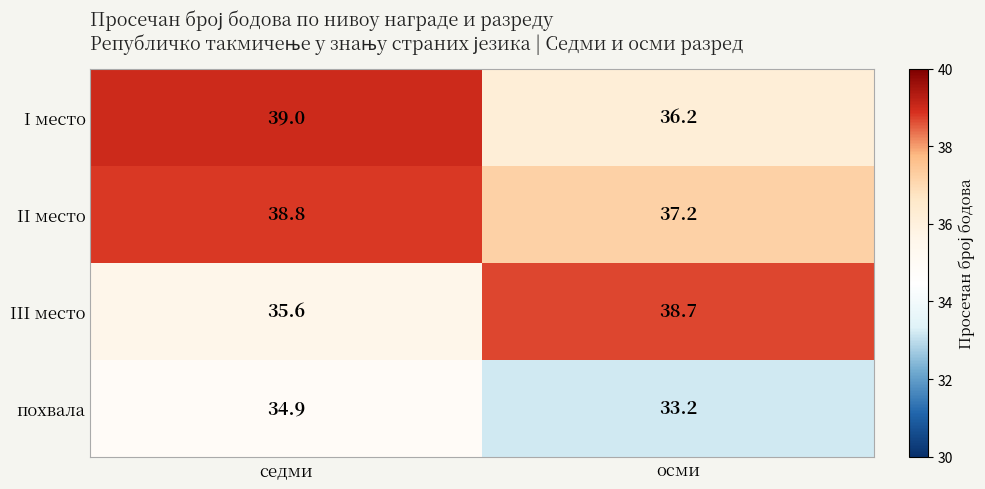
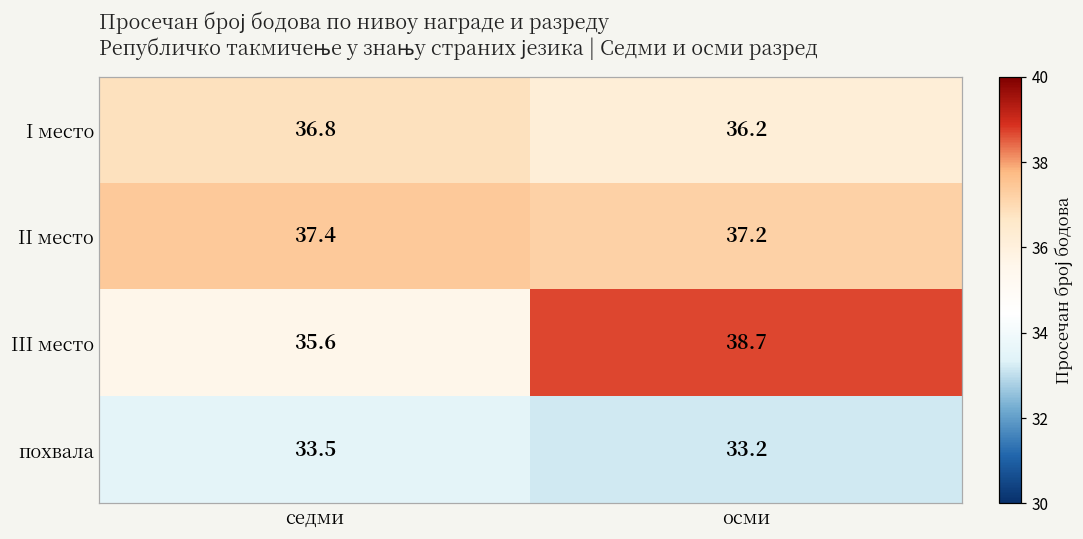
I место, седми: 39.0 -> 36.8
II место, седми: 38.8 -> 37.4
похвала, седми: 34.9 -> 33.5
